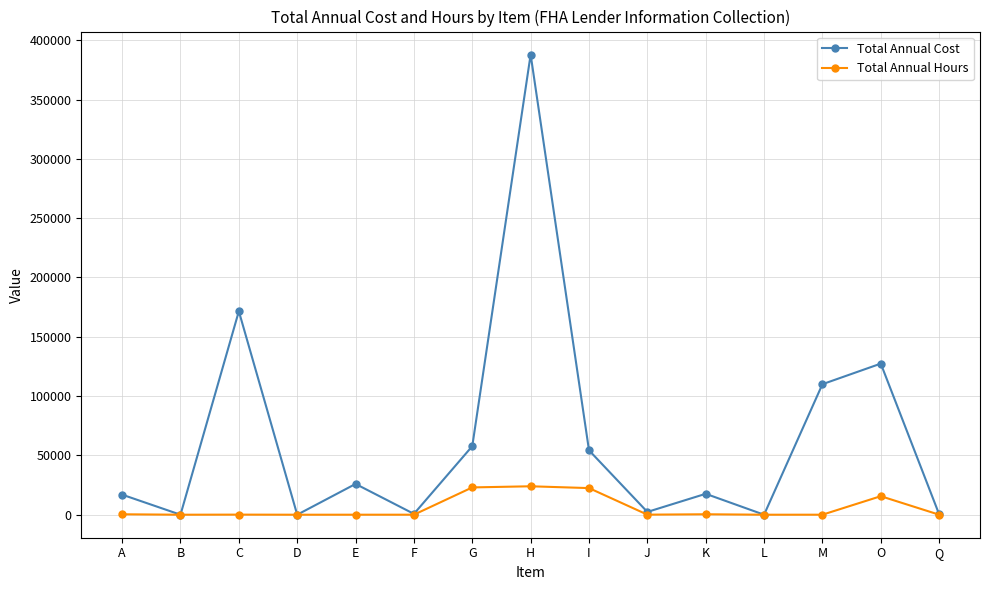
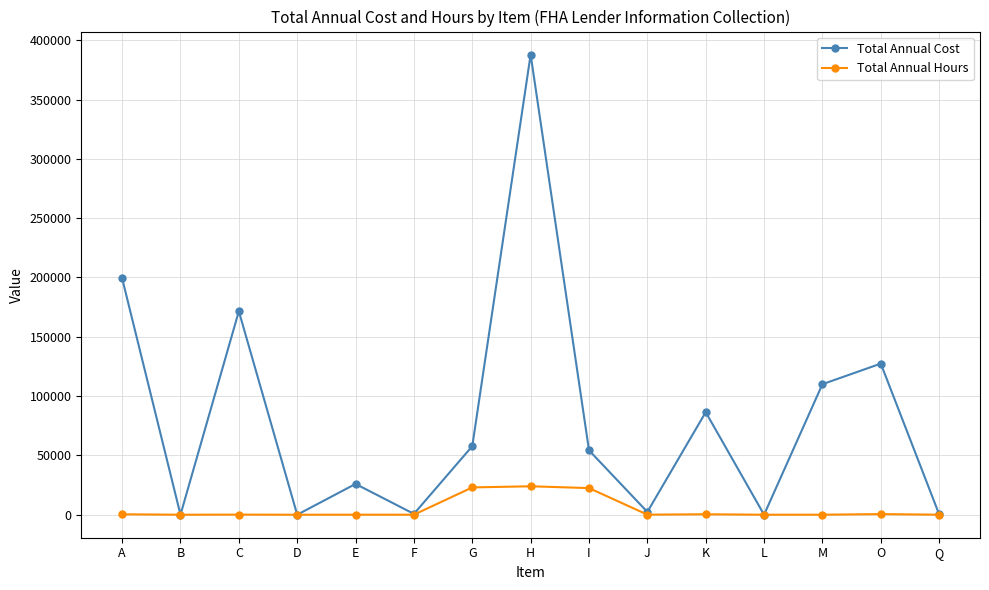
Total Annual Cost, A: 17000 -> 199000
Total Annual Cost, K: 18000 -> 86000
Total Annual Hours, O: 16000 -> 1000
